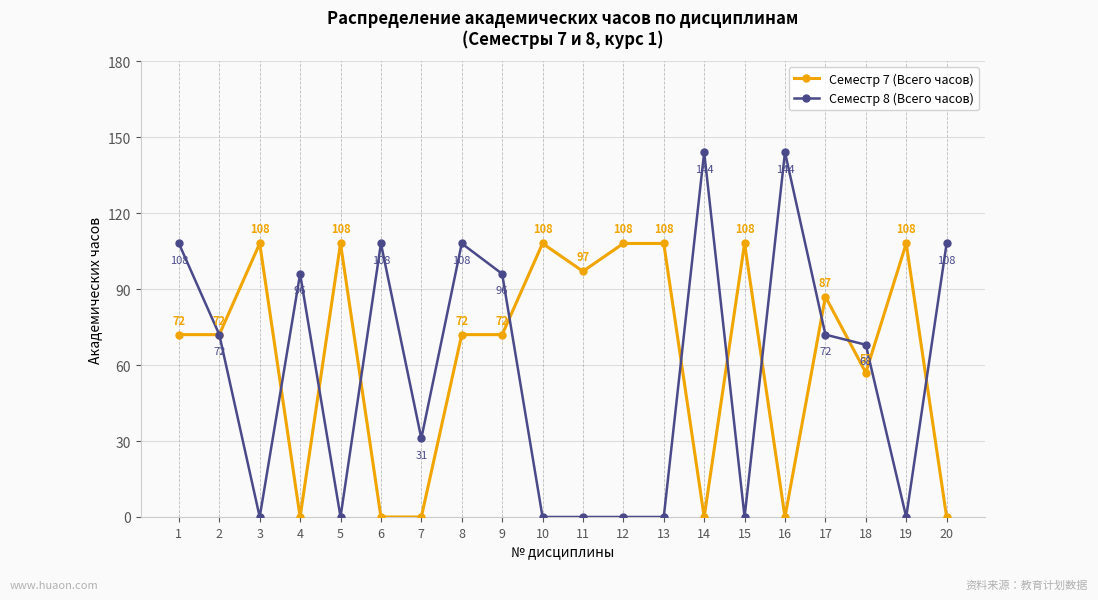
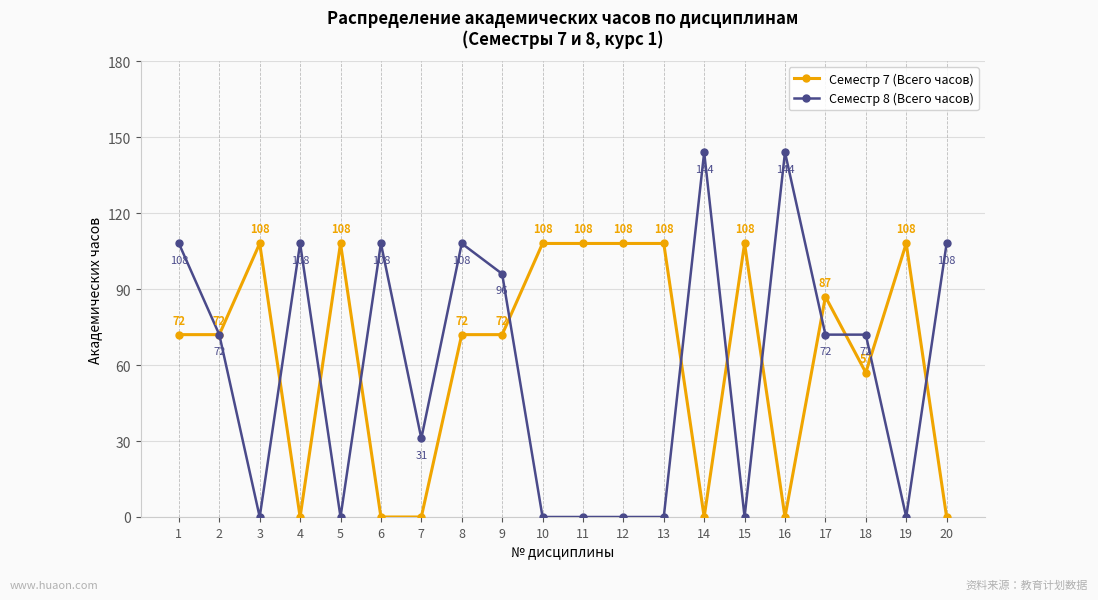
Семестр 8 (Всего часов), 4: 96 -> 108
Семестр 7 (Всего часов), 11: 97 -> 108
Семестр 8 (Всего часов), 18: 68 -> 72
